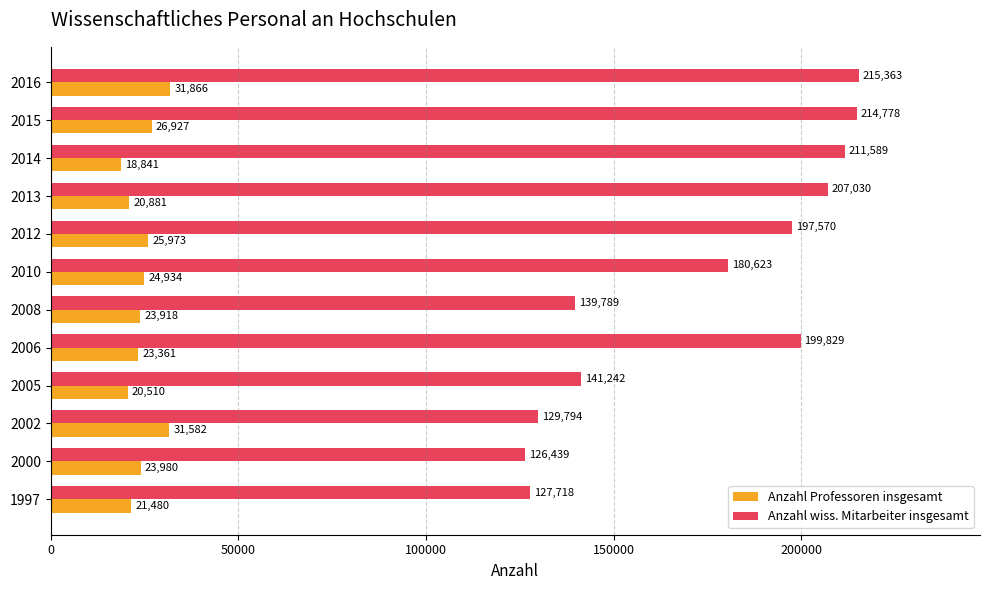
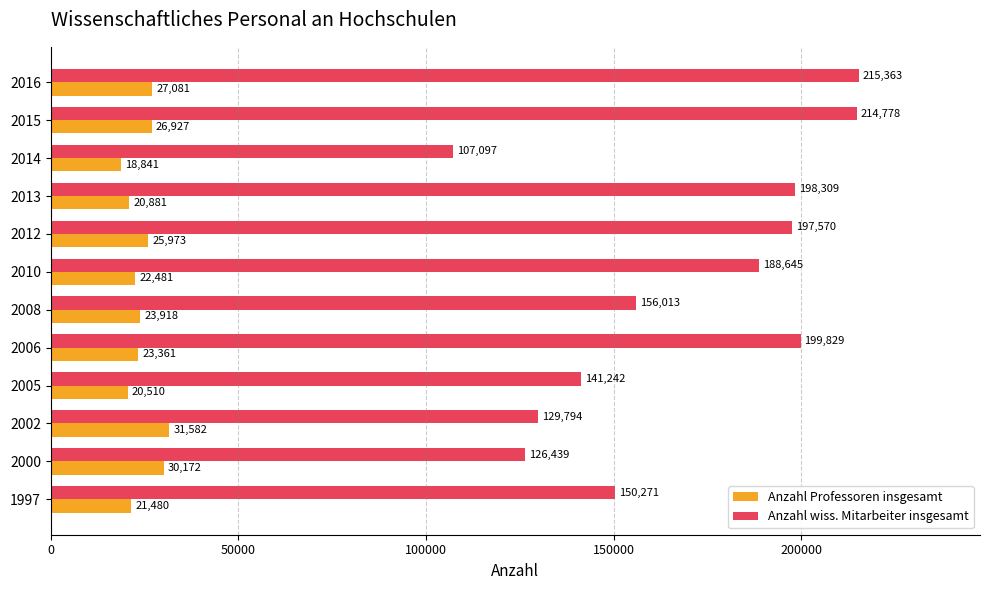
Anzahl Professoren insgesamt, 2016: 31,866 -> 27,081
Anzahl wiss. Mitarbeiter insgesamt, 2014: 211,589 -> 107,097
Anzahl wiss. Mitarbeiter insgesamt, 2013: 207,030 -> 198,309
Anzahl wiss. Mitarbeiter insgesamt, 2010: 180,623 -> 188,645
Anzahl Professoren insgesamt, 2010: 24,934 -> 22,481
Anzahl wiss. Mitarbeiter insgesamt, 2008: 139,789 -> 156,013
Anzahl Professoren insgesamt, 2000: 23,980 -> 30,172
Anzahl wiss. Mitarbeiter insgesamt, 1997: 127,718 -> 150,271
